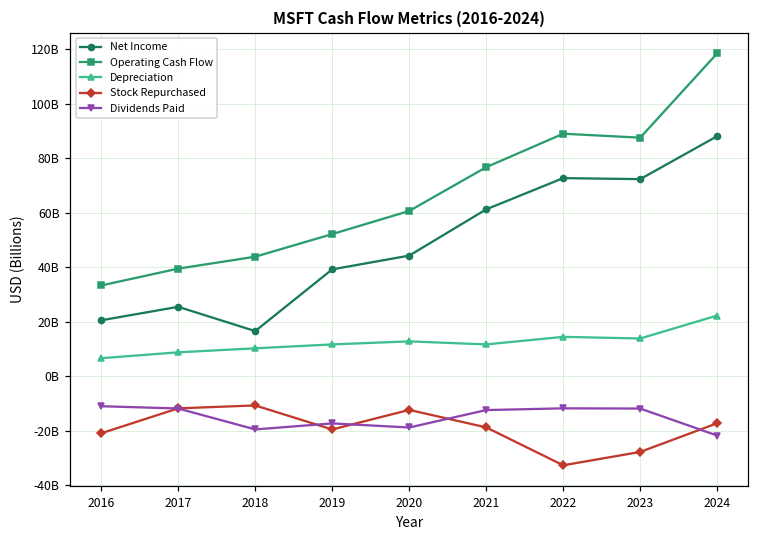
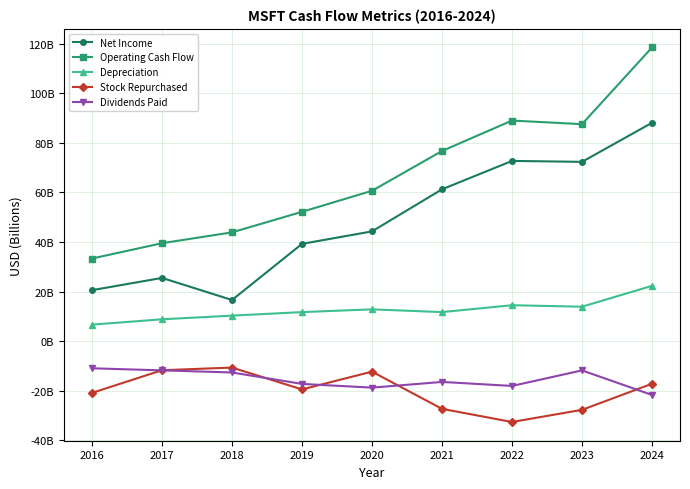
Dividends Paid, 2018: -20000000000 -> -13000000000
Stock Repurchased, 2021: -19000000000 -> -27000000000
Dividends Paid, 2021: -12000000000 -> -17000000000
Dividends Paid, 2022: -12000000000 -> -18000000000
